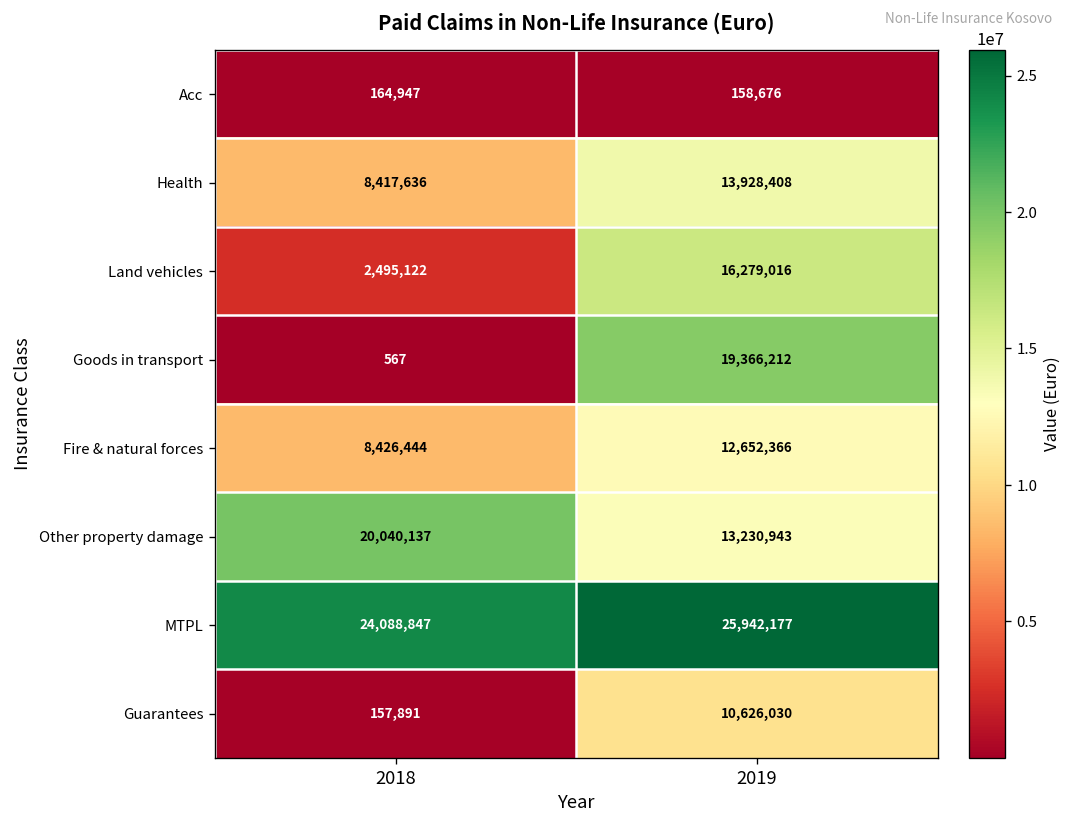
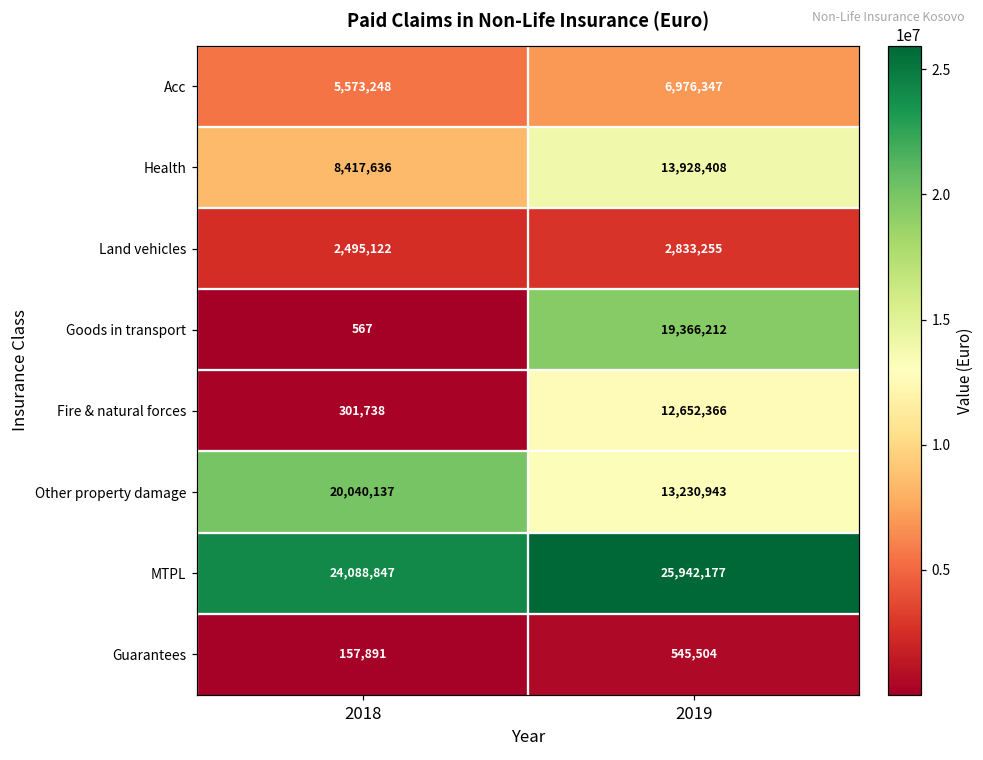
Acc, 2018: 164,947 -> 5,573,248
Acc, 2019: 158,676 -> 6,976,347
Land vehicles, 2019: 16,279,016 -> 2,833,255
Fire & natural forces, 2018: 8,426,444 -> 301,738
Guarantees, 2019: 10,626,030 -> 545,504
